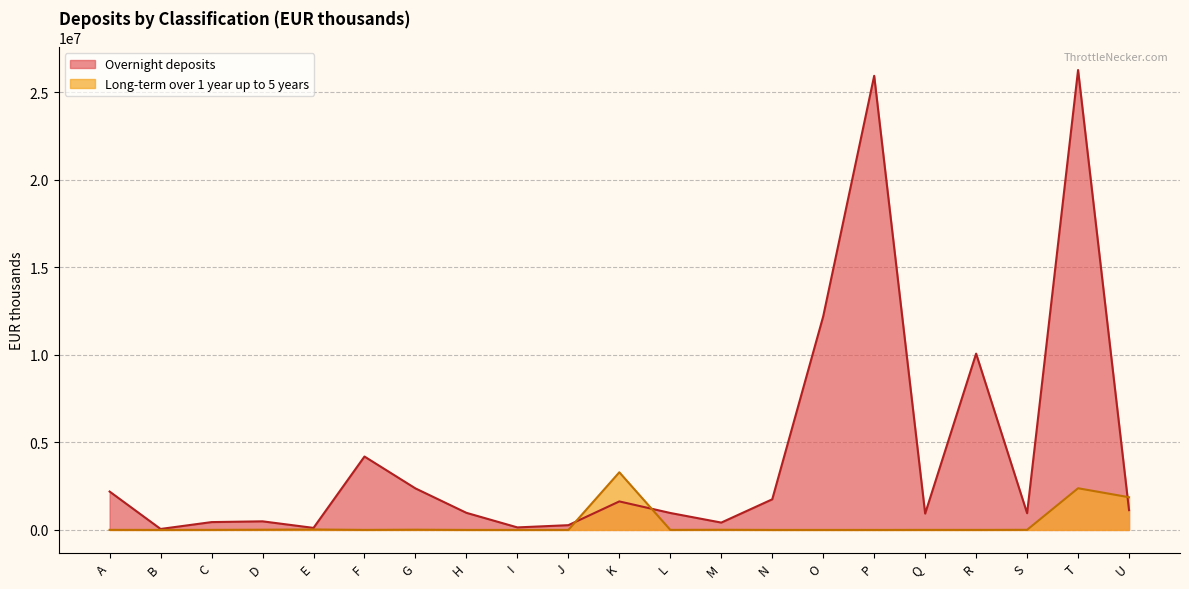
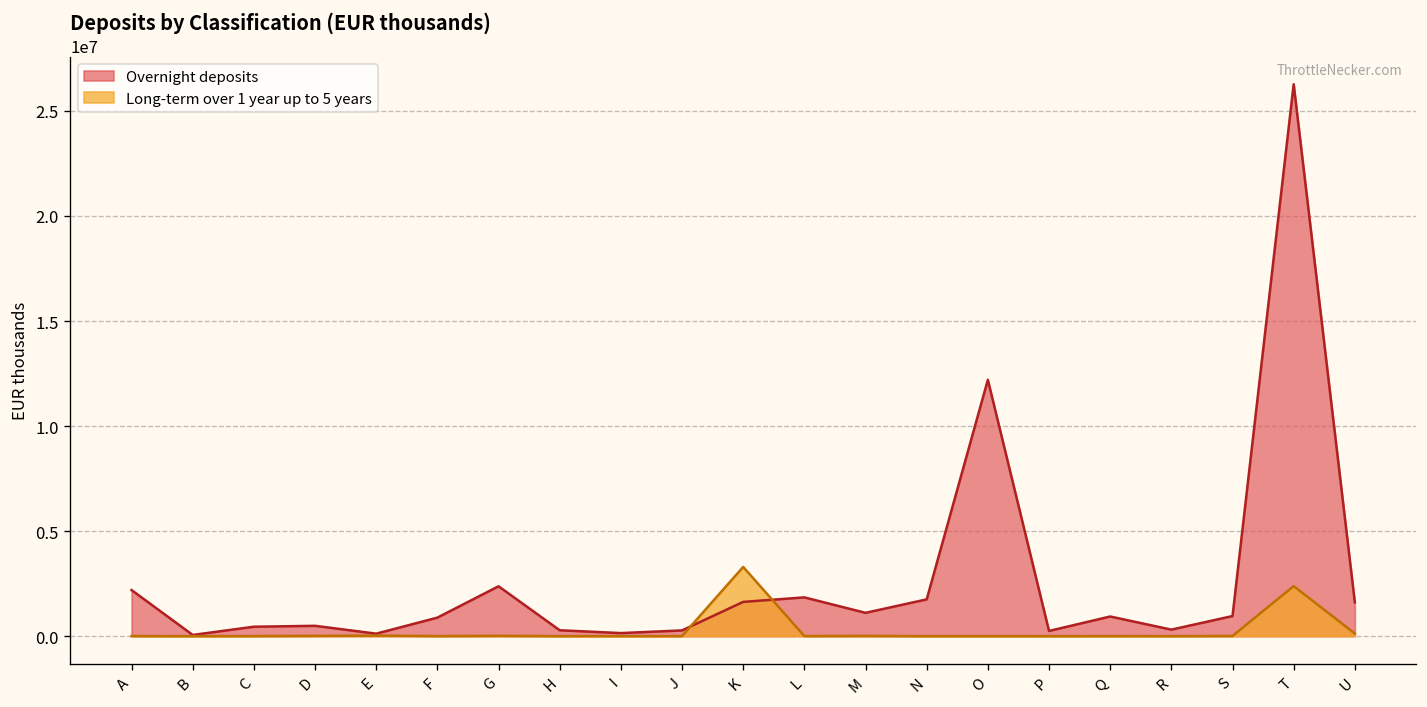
Overnight deposits, F: 4200000 -> 900000
Overnight deposits, H: 1000000 -> 300000
Overnight deposits, L: 1000000 -> 1800000
Overnight deposits, M: 400000 -> 1100000
Overnight deposits, P: 25900000 -> 200000
Overnight deposits, R: 10100000 -> 300000
Overnight deposits, U: 1100000 -> 1600000
Long-term over 1 year up to 5 years, U: 1900000 -> 100000
